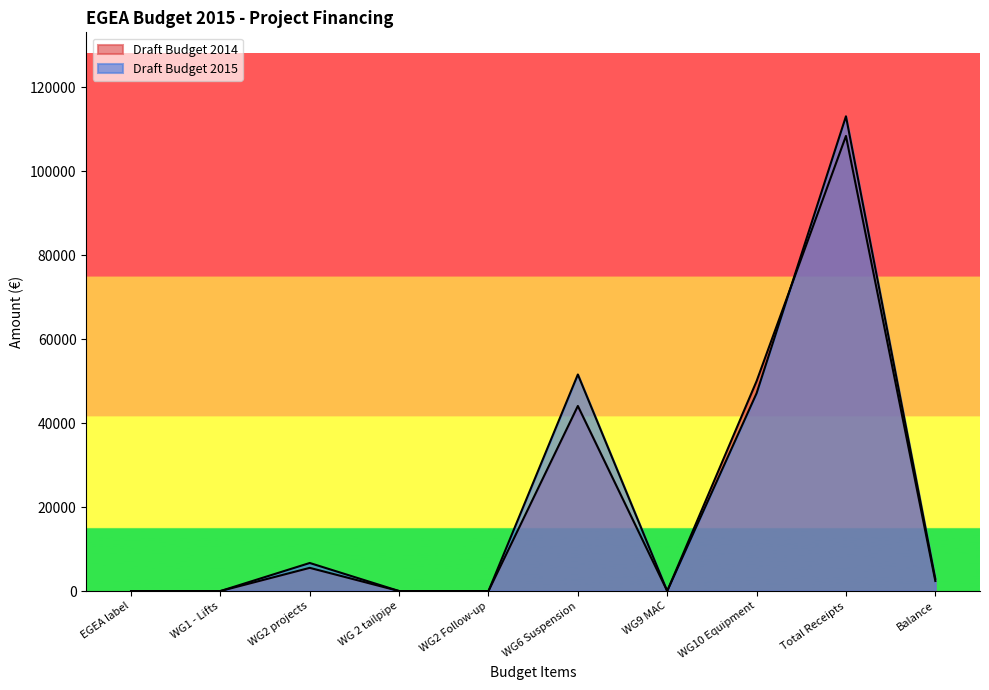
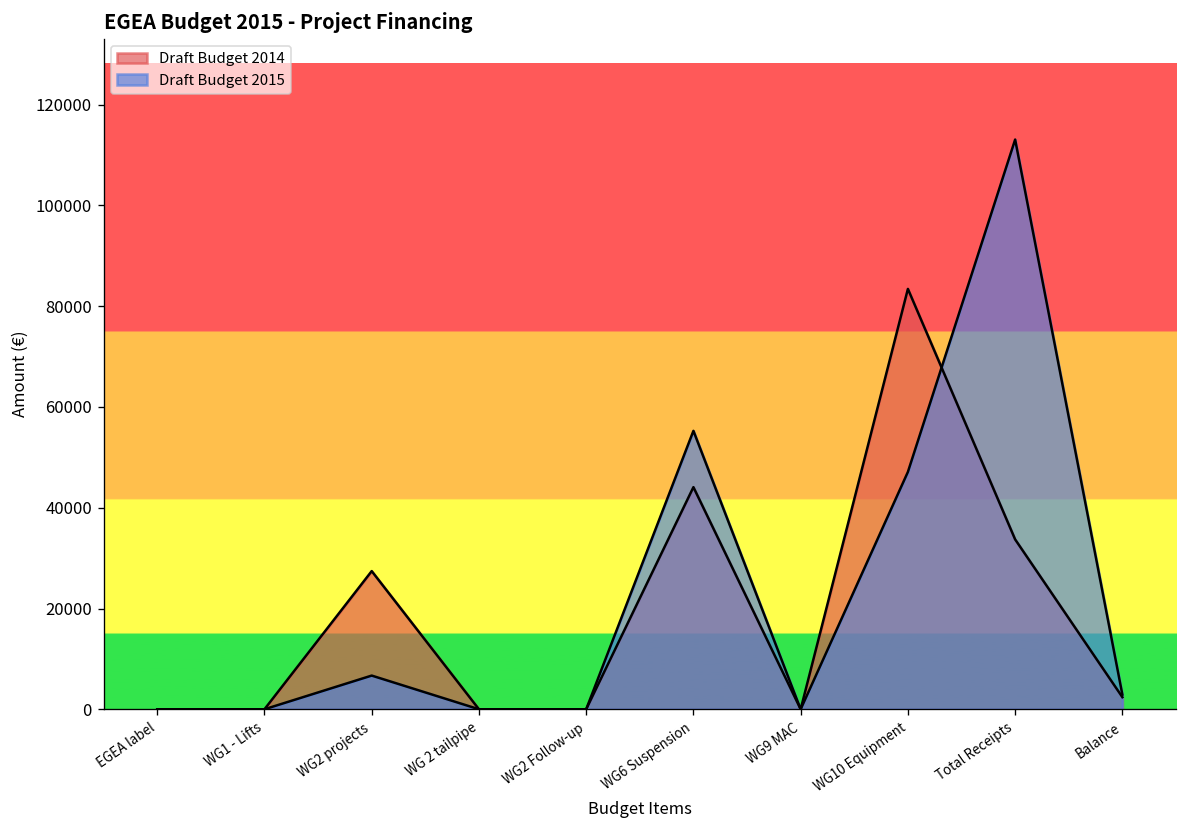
Draft Budget 2014, WG2 projects: 6000 -> 27000
Draft Budget 2015, WG6 Suspension: 52000 -> 55000
Draft Budget 2014, WG10 Equipment: 50000 -> 83000
Draft Budget 2014, Total Receipts: 108000 -> 34000
